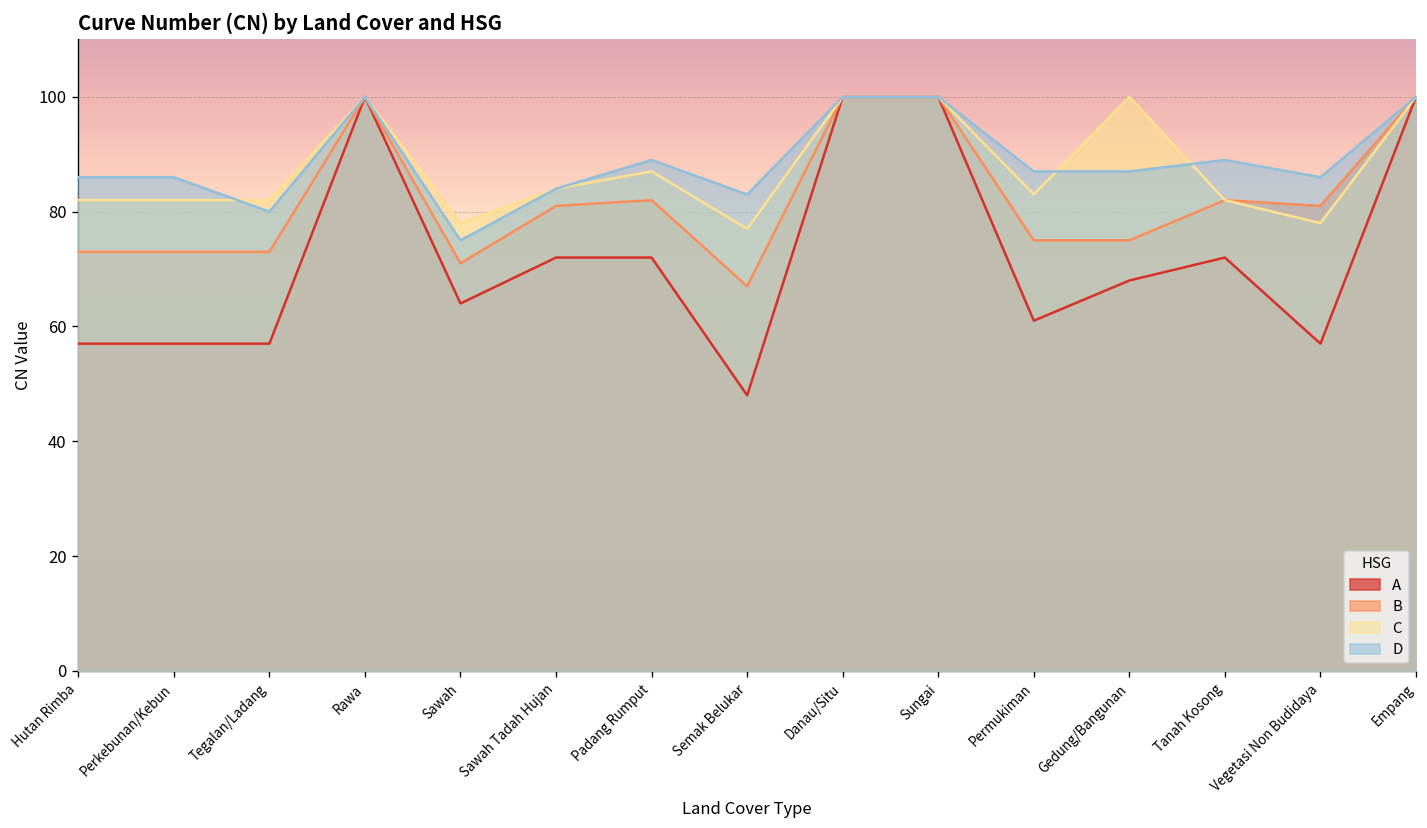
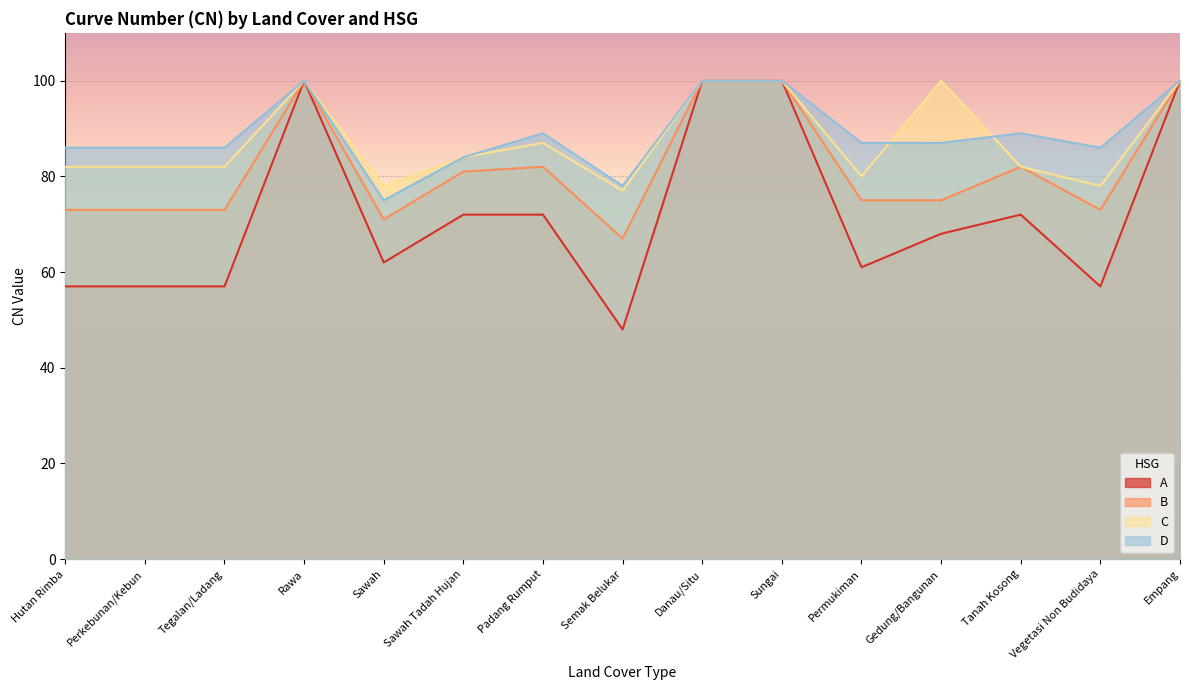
D, Tegalan/Ladang: 80 -> 86
A, Sawah: 64 -> 62
D, Semak Belukar: 83 -> 78
C, Permukiman: 83 -> 80
B, Vegetasi Non Budidaya: 81 -> 73
